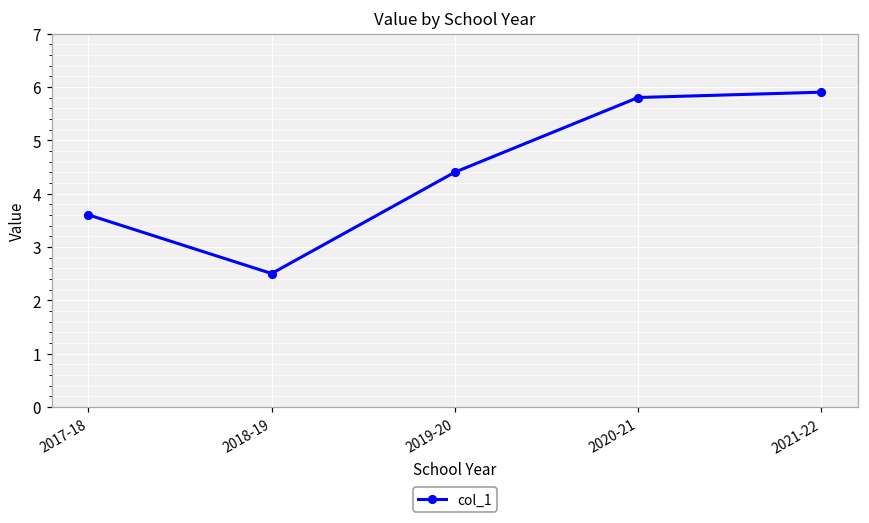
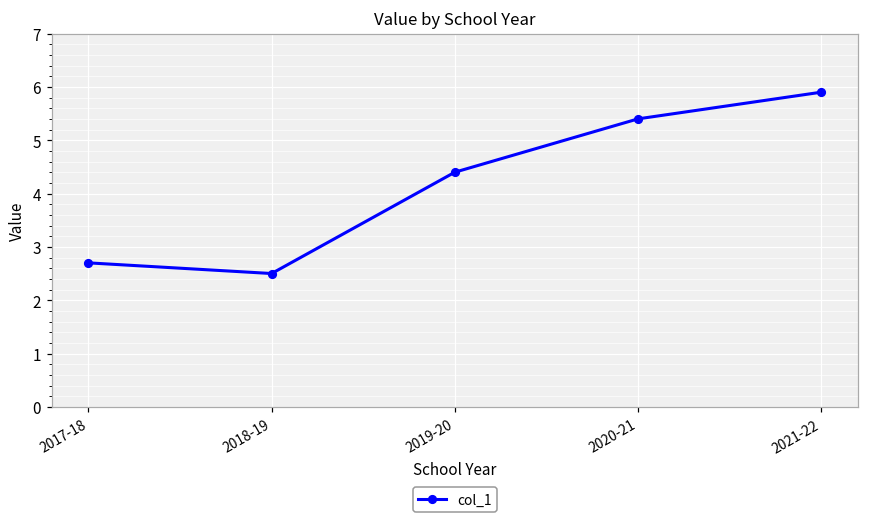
2017-18: 3.6 -> 2.7
2020-21: 5.8 -> 5.4
